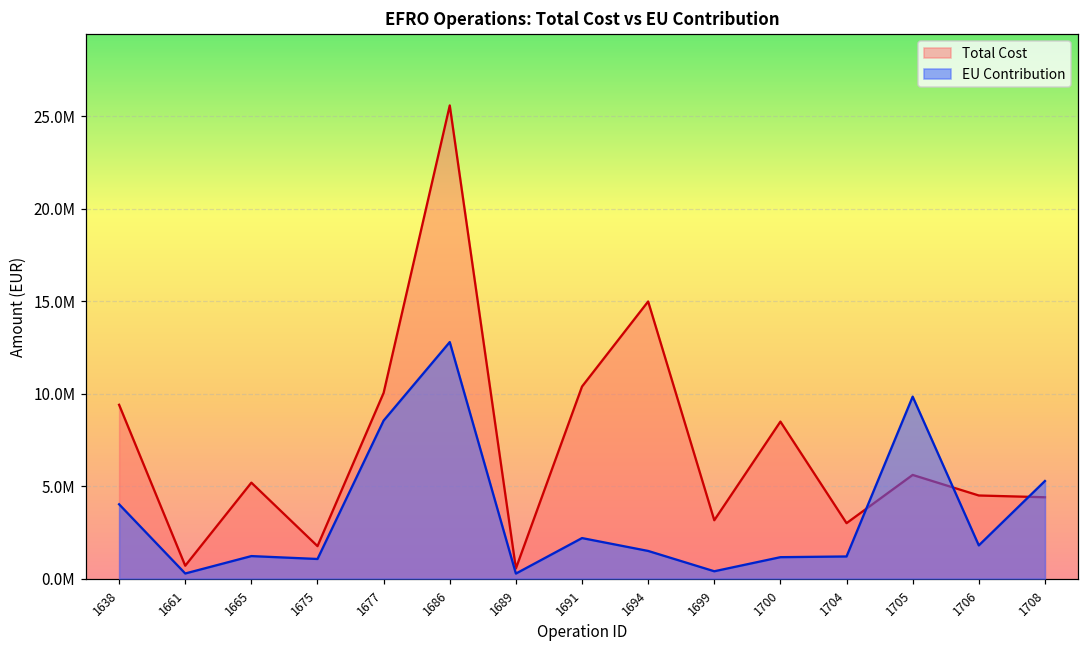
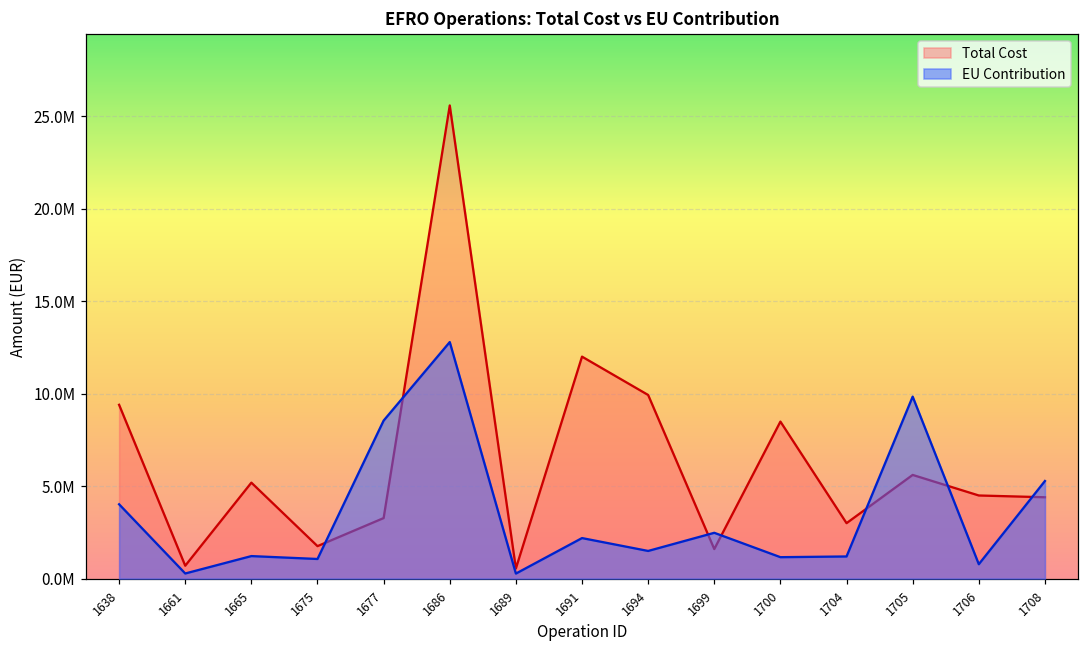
Total Cost, 1677: 10000000 -> 3300000
Total Cost, 1691: 10400000 -> 12000000
Total Cost, 1694: 15000000 -> 9900000
Total Cost, 1699: 3200000 -> 1600000
EU Contribution, 1699: 400000 -> 2500000
EU Contribution, 1706: 1800000 -> 800000
